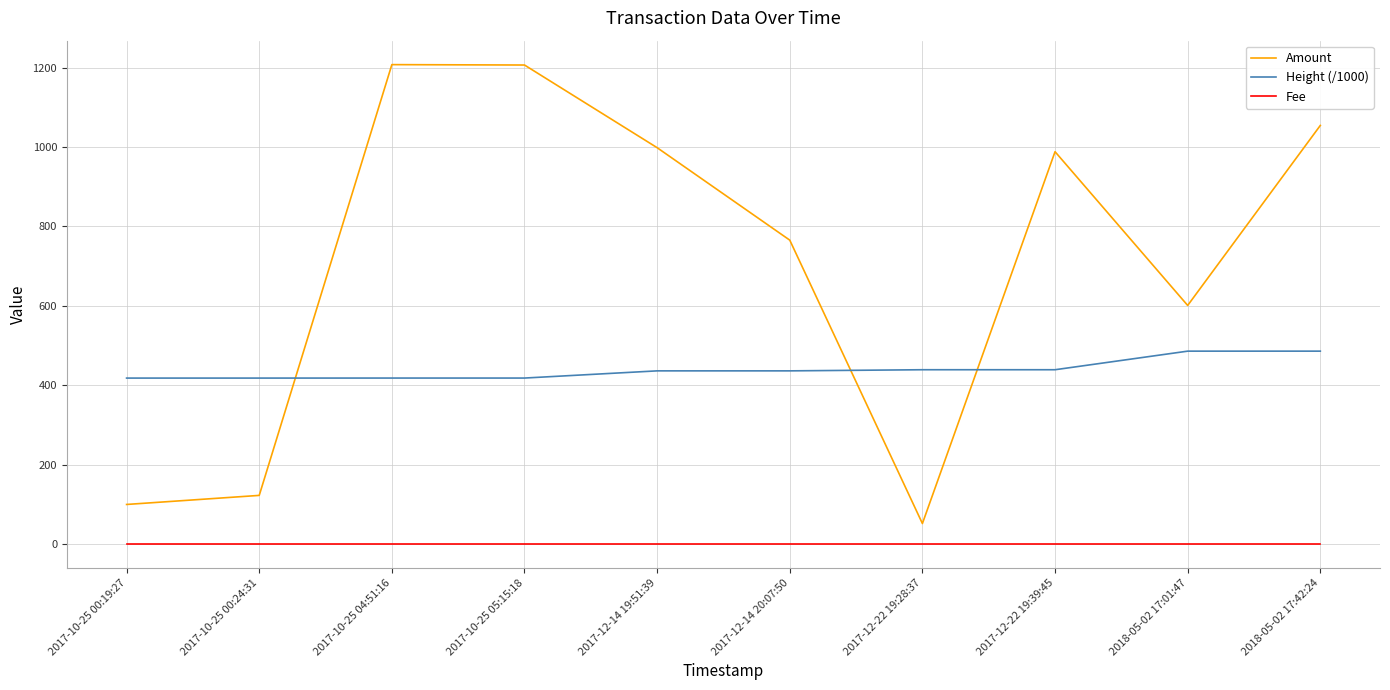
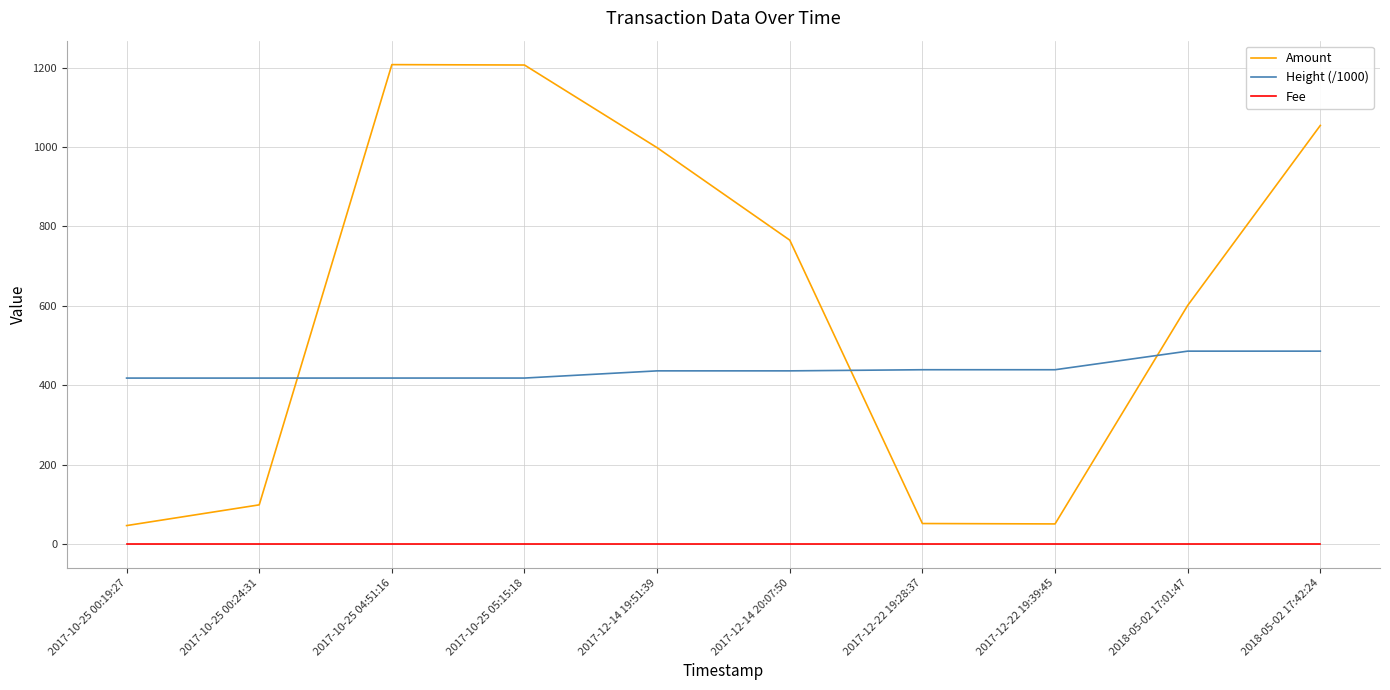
Amount, 2017-10-25 00:19:27: 100 -> 50
Amount, 2017-10-25 00:24:31: 120 -> 100
Amount, 2017-12-22 19:39:45: 990 -> 50
